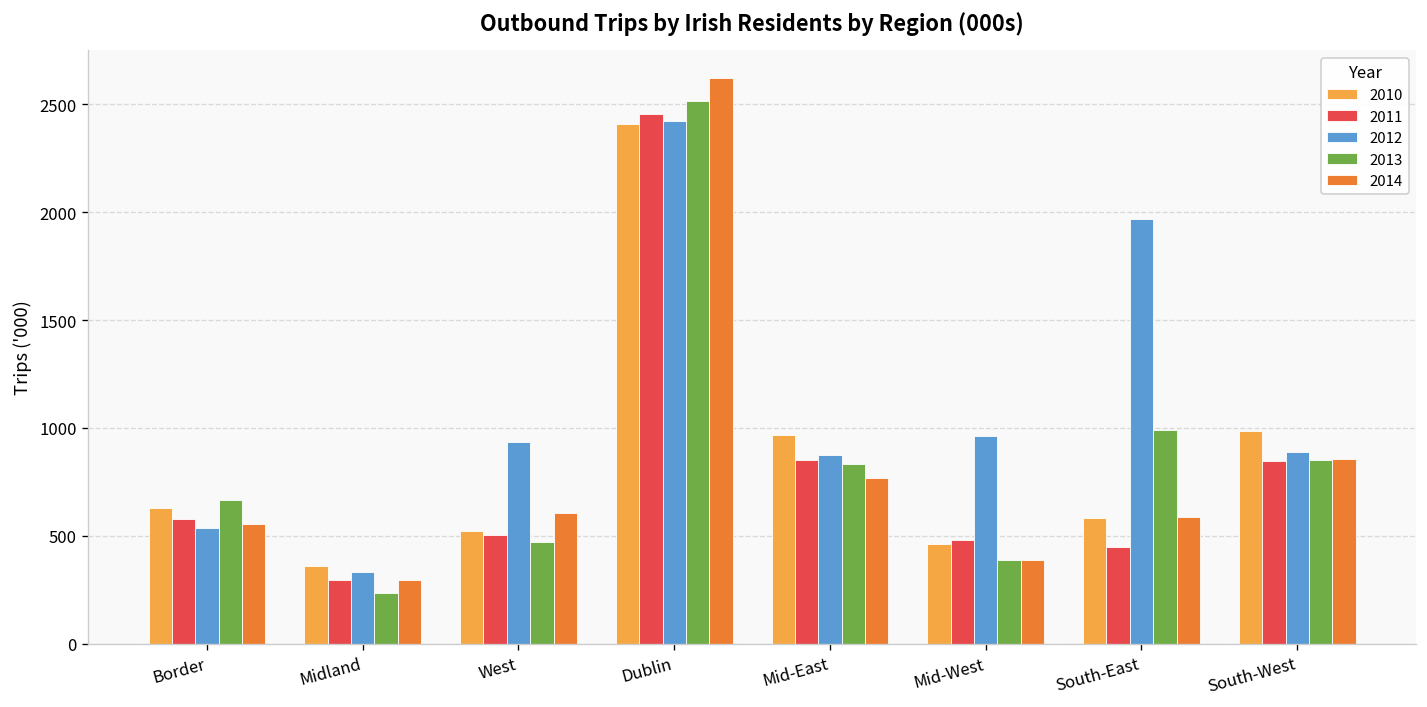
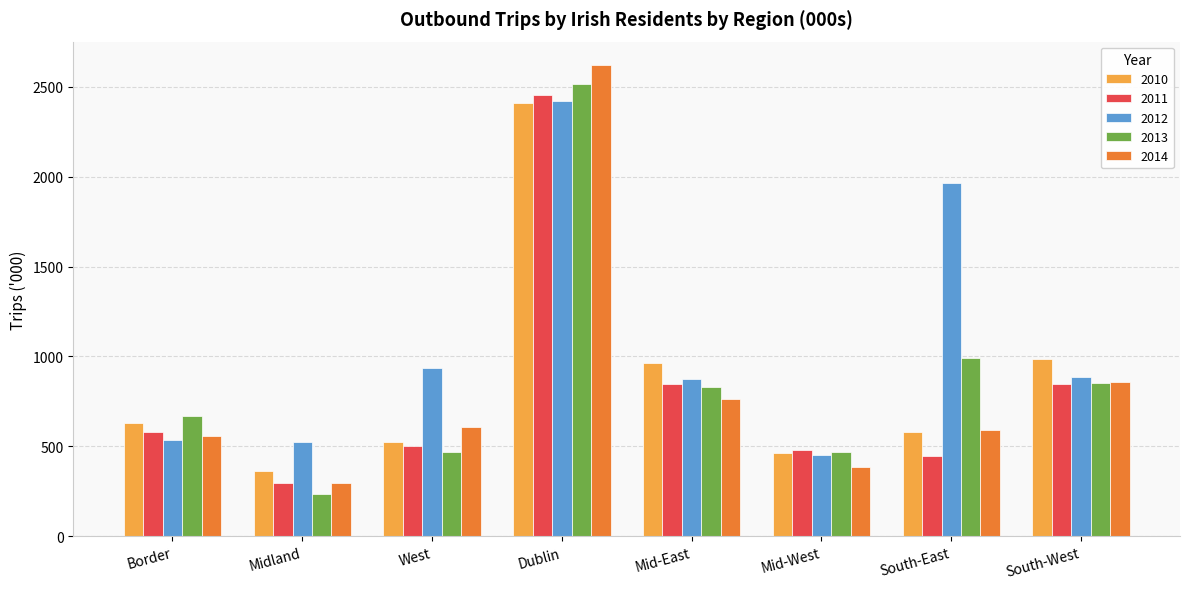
2012, Midland: 330 -> 520
2012, Mid-West: 960 -> 450
2013, Mid-West: 390 -> 470
